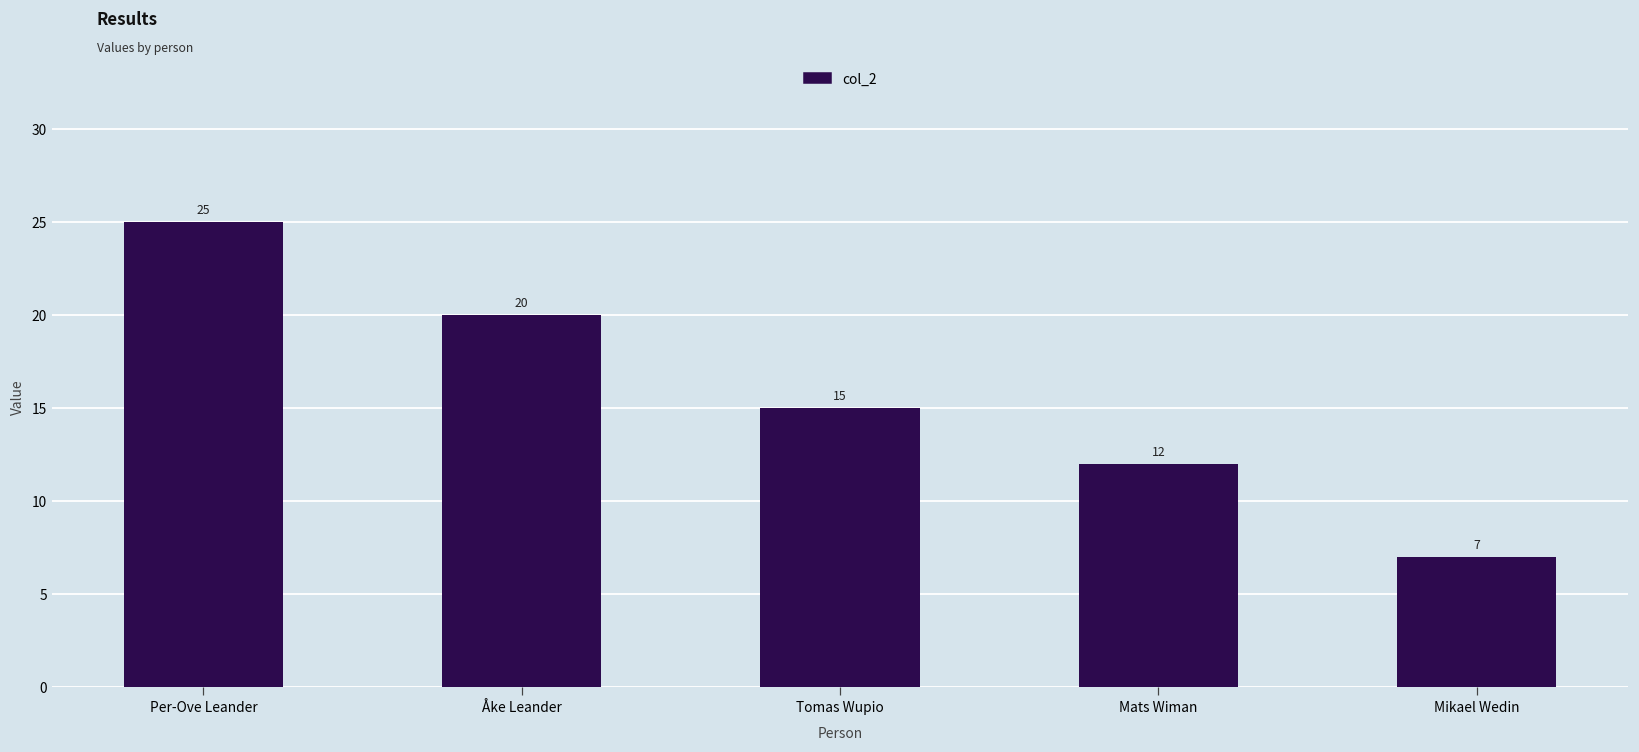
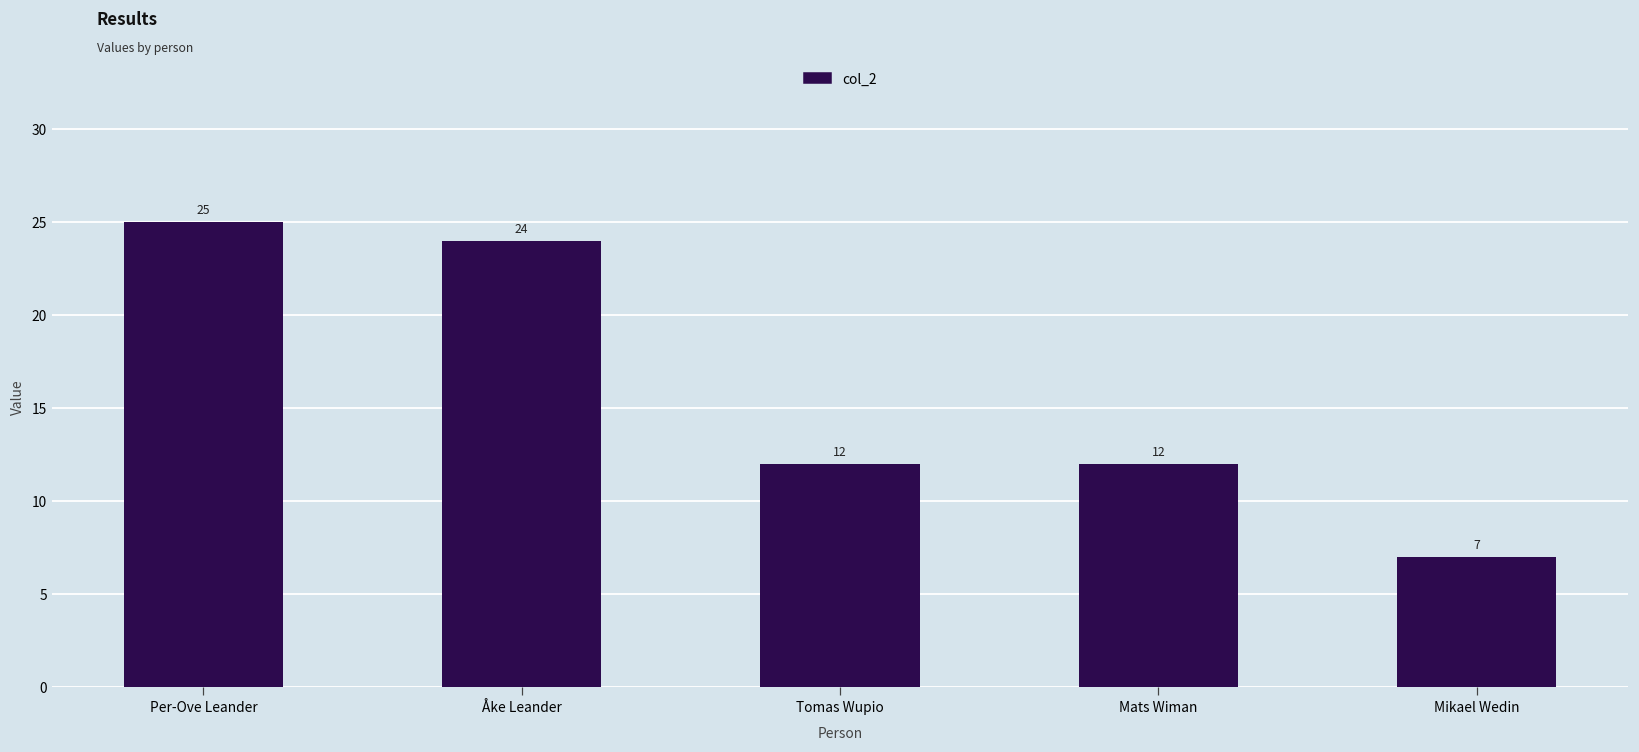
Åke Leander: 20 -> 24
Tomas Wupio: 15 -> 12
